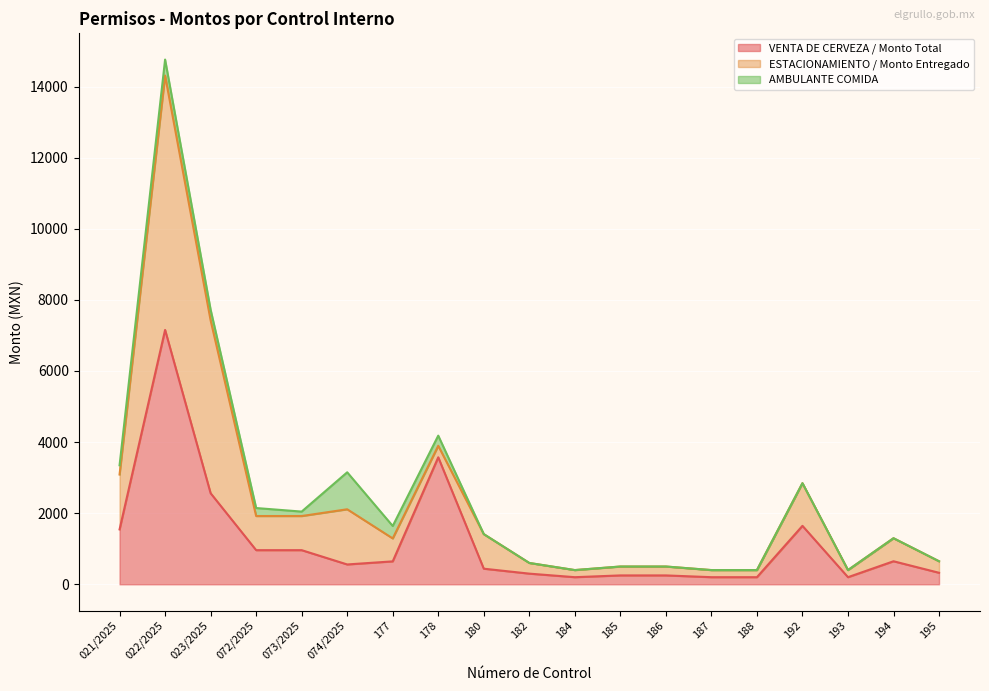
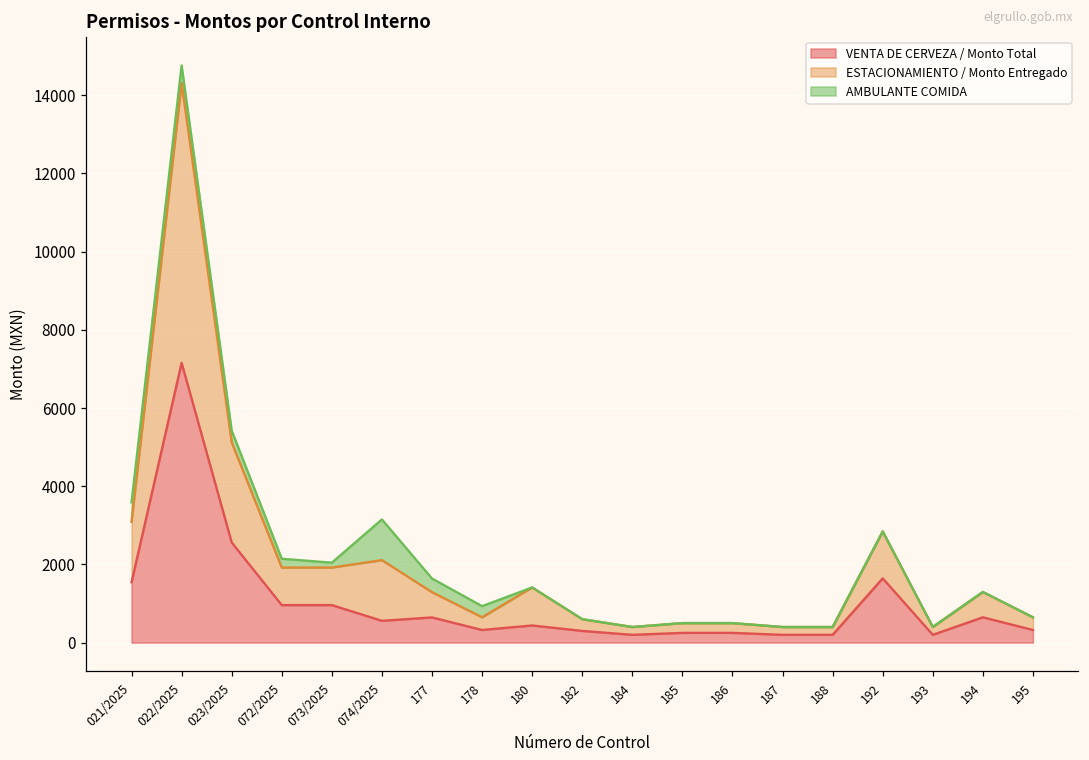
AMBULANTE COMIDA, 021/2025: 300 -> 500
ESTACIONAMIENTO / Monto Entregado, 023/2025: 4900 -> 2600
VENTA DE CERVEZA / Monto Total, 178: 3600 -> 300
